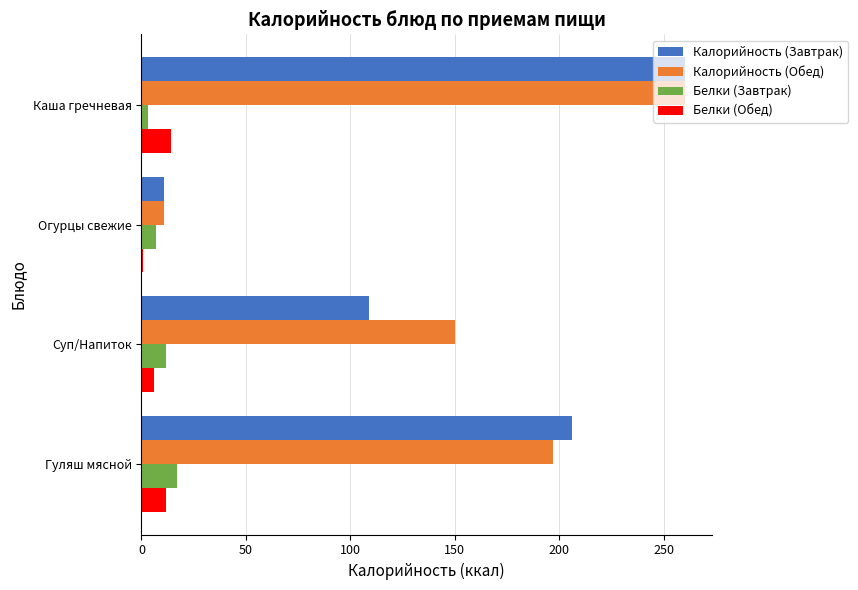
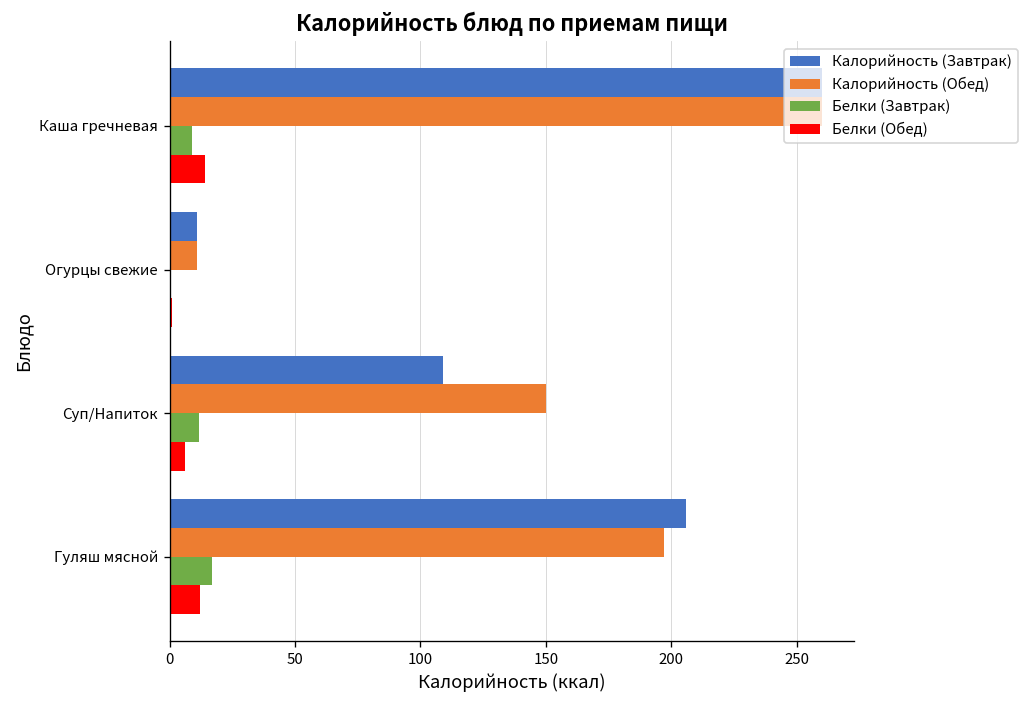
Белки (Завтрак), Каша гречневая: 3 -> 9
Белки (Завтрак), Огурцы свежие: 7 -> 1
